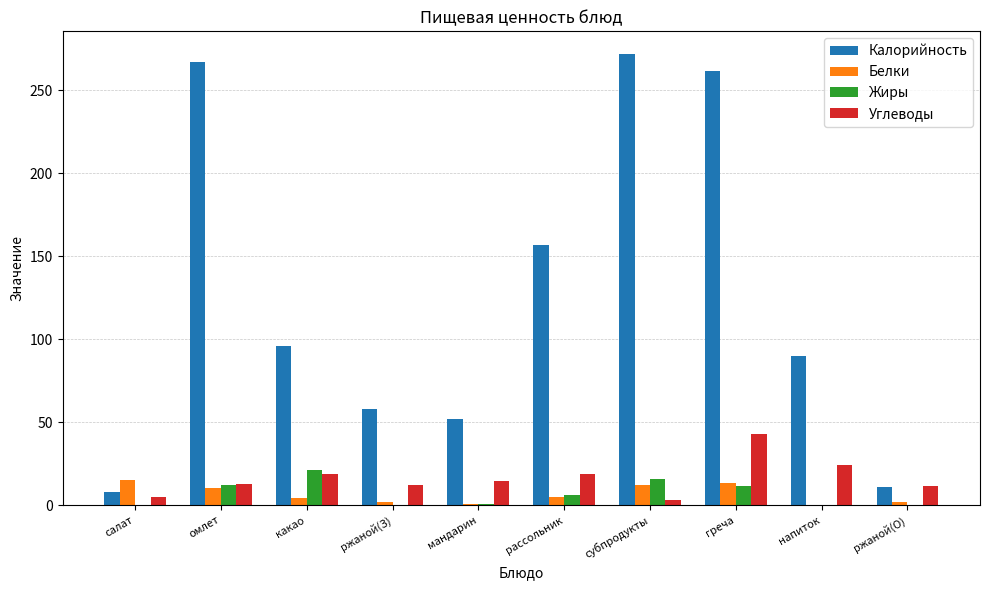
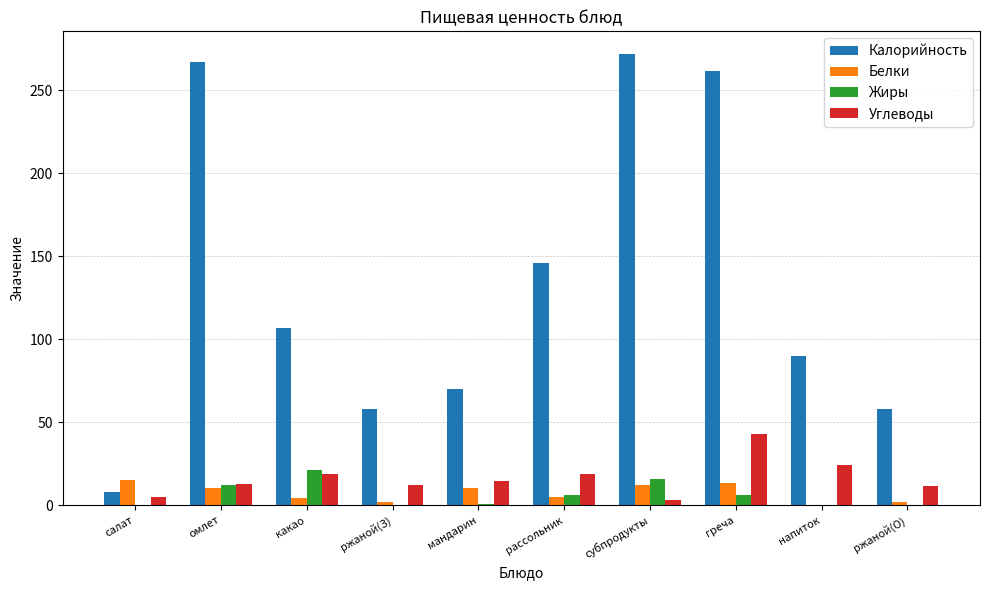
Калорийность, какао: 96 -> 107
Калорийность, мандарин: 52 -> 70
Белки, мандарин: 1 -> 10
Калорийность, рассольник: 157 -> 146
Жиры, греча: 12 -> 7
Калорийность, ржаной(О): 11 -> 58
